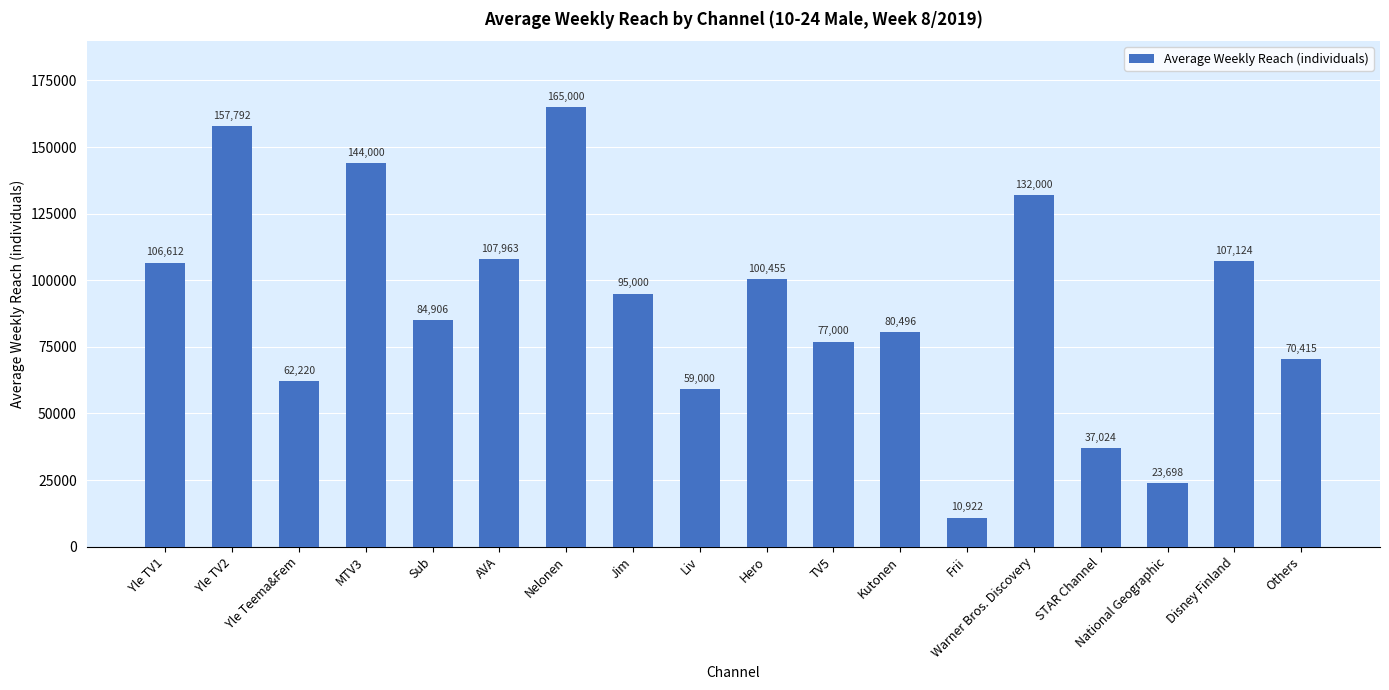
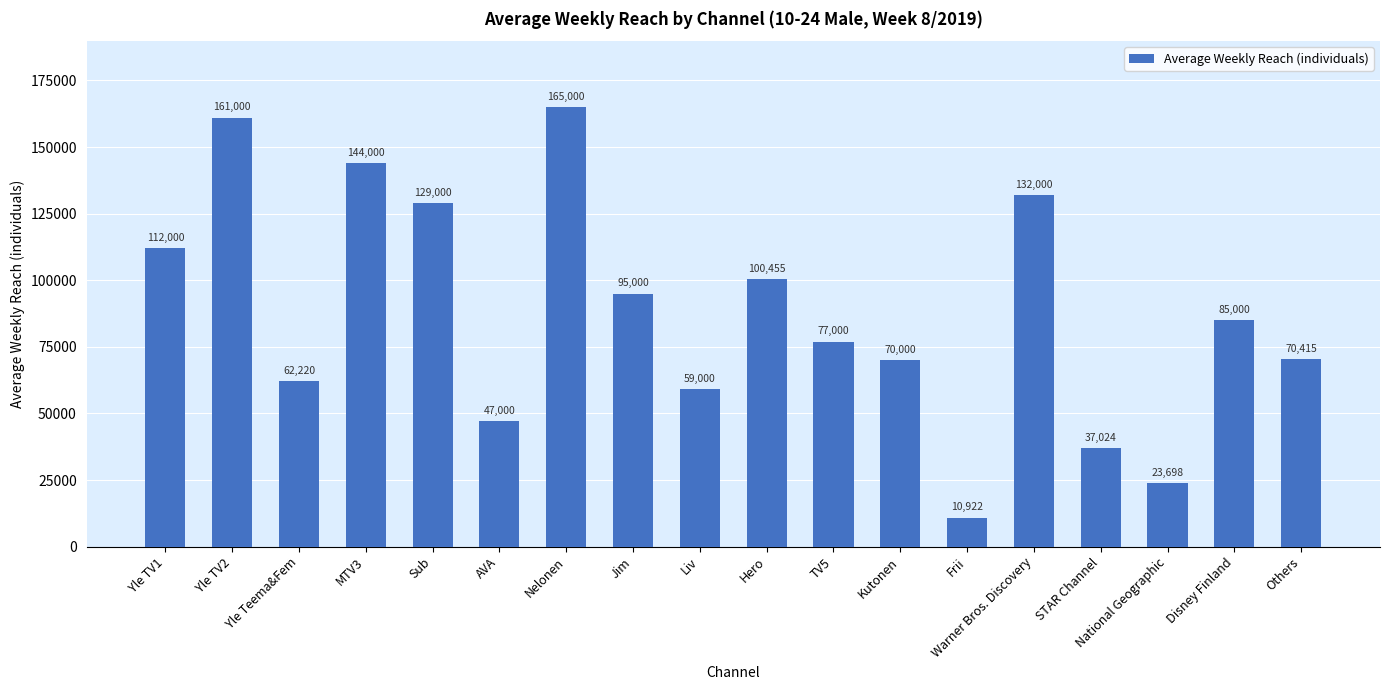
Yle TV1: 106,612 -> 112,000
Yle TV2: 157,792 -> 161,000
Sub: 84,906 -> 129,000
AVA: 107,963 -> 47,000
Kutonen: 80,496 -> 70,000
Disney Finland: 107,124 -> 85,000
